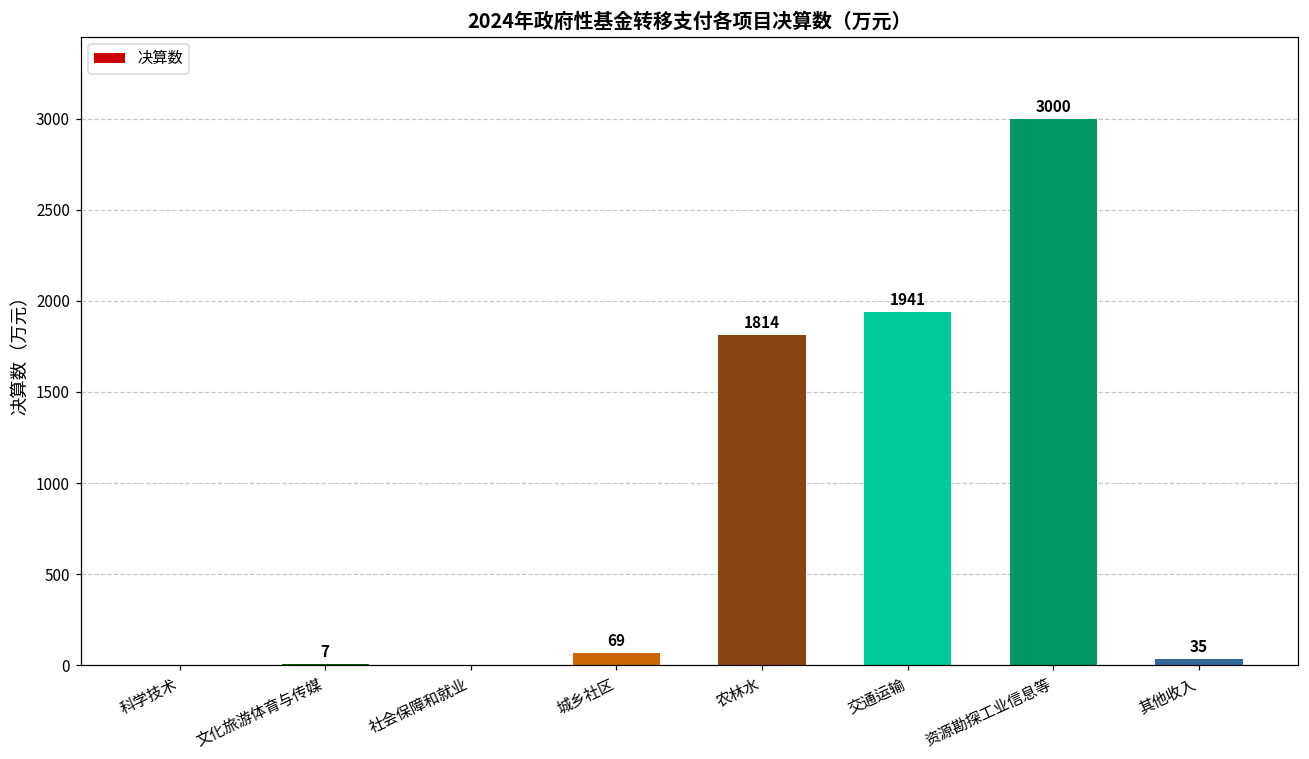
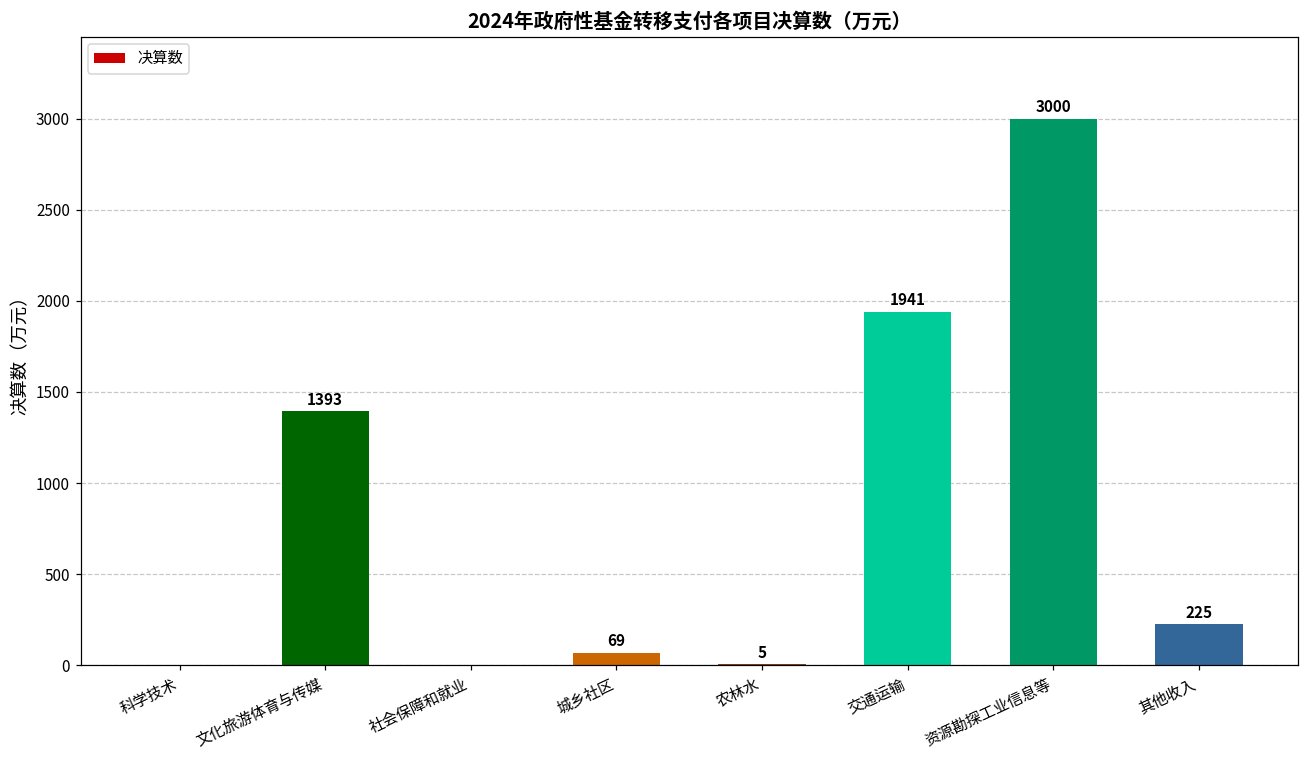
文化旅游体育与传媒: 7 -> 1393
农林水: 1814 -> 5
其他收入: 35 -> 225
